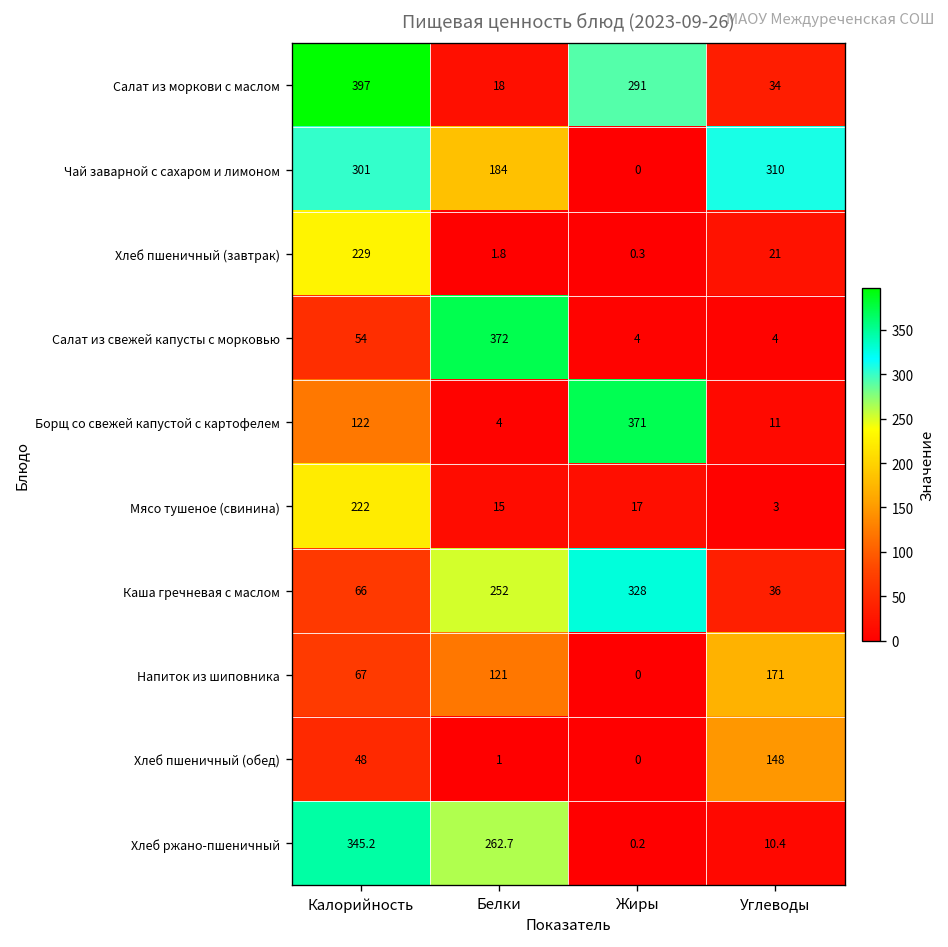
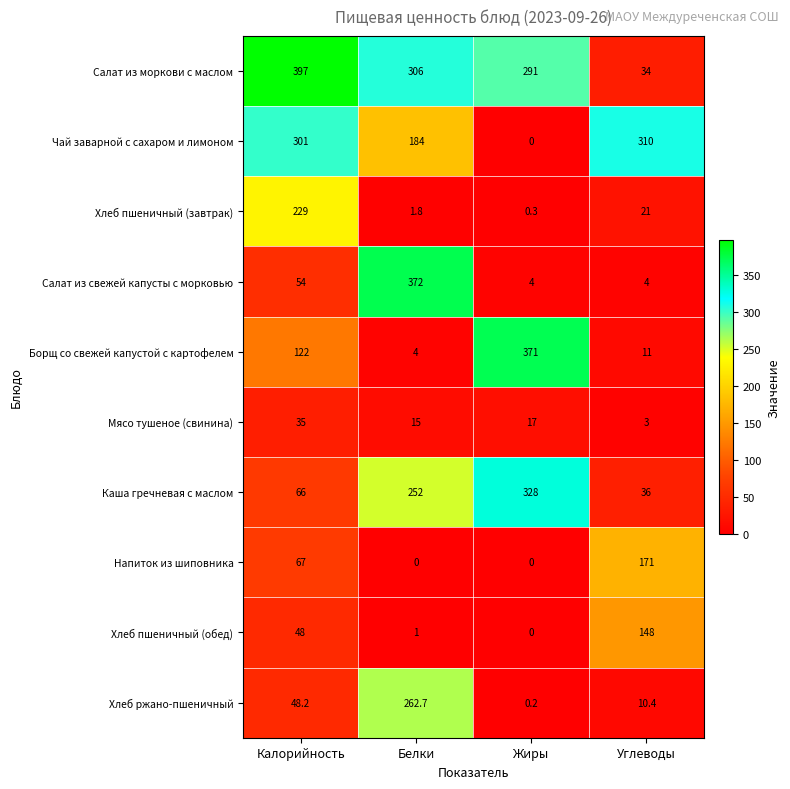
Салат из моркови с маслом, Белки: 18 -> 306
Мясо тушеное (свинина), Калорийность: 222 -> 35
Напиток из шиповника, Белки: 121 -> 0
Хлеб ржано-пшеничный, Калорийность: 345.2 -> 48.2
